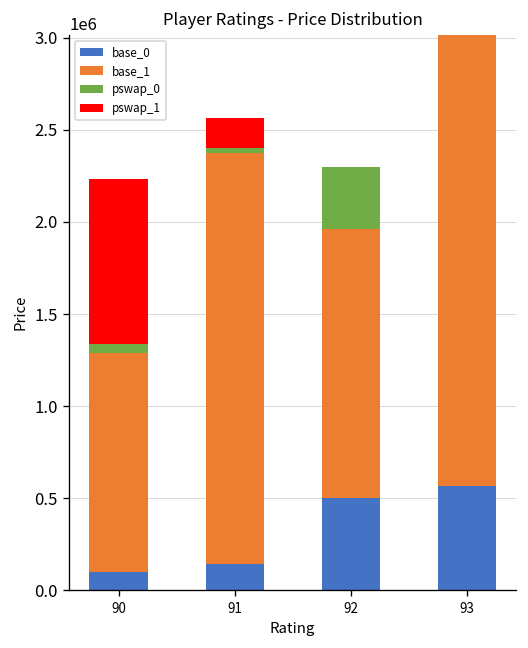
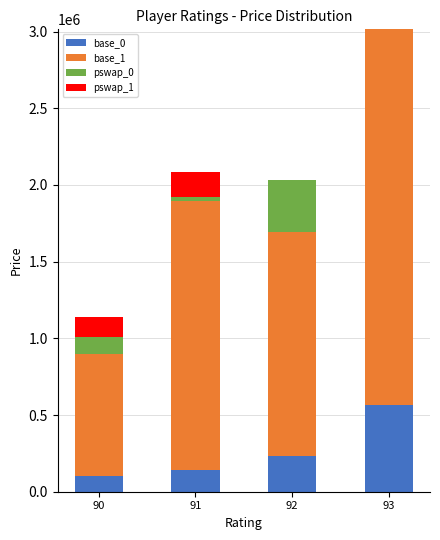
base_1, 90: 1190000 -> 800000
pswap_0, 90: 50000 -> 110000
pswap_1, 90: 890000 -> 140000
base_1, 91: 2230000 -> 1750000
base_0, 92: 500000 -> 240000
